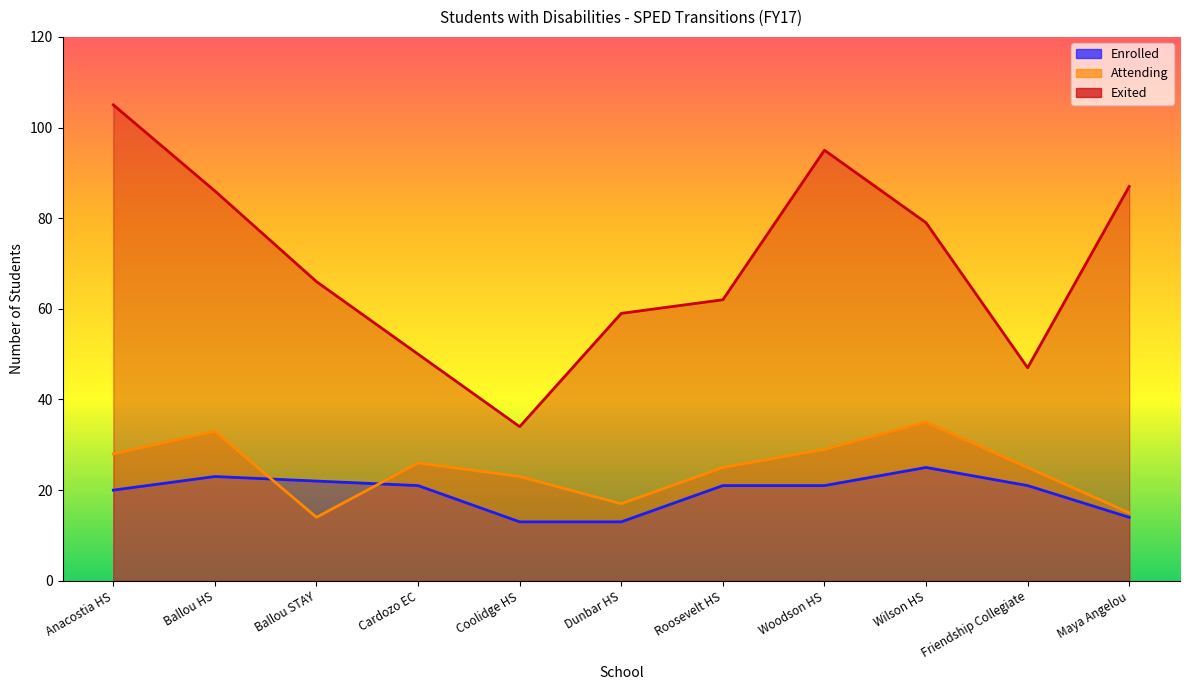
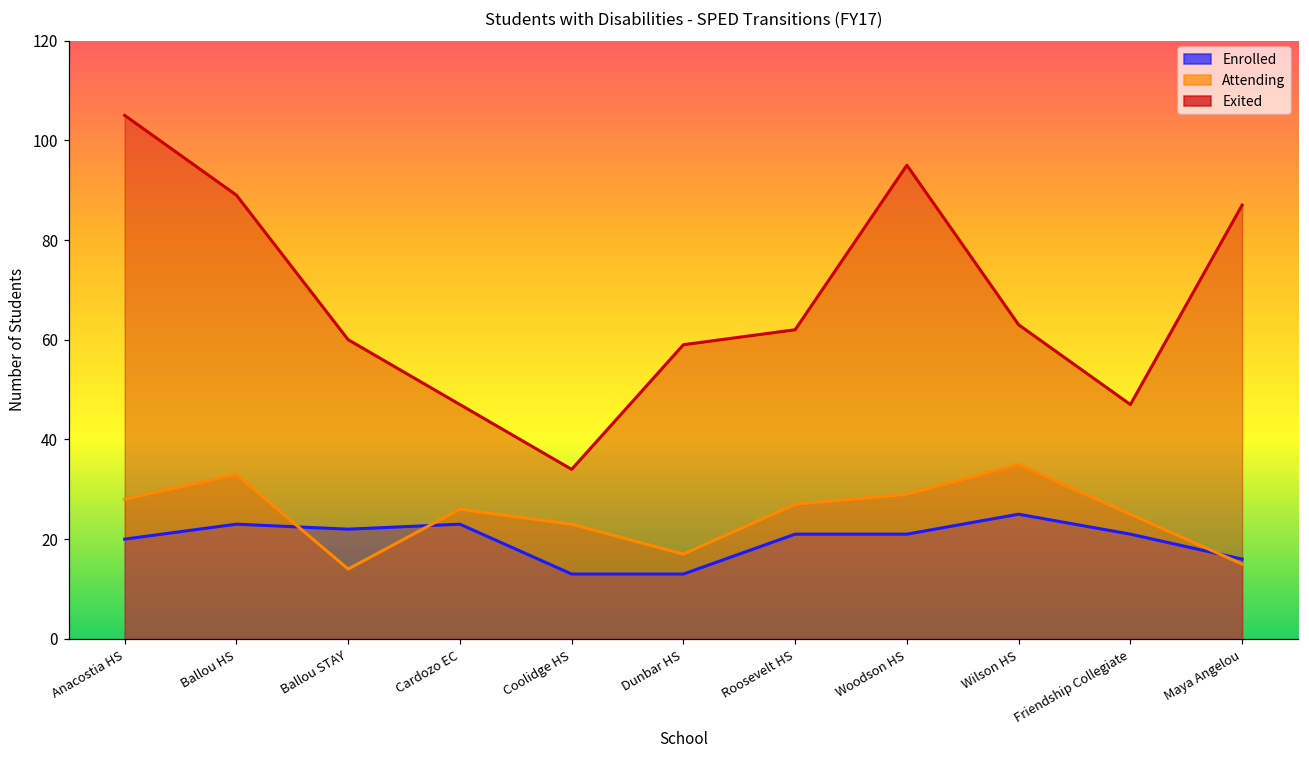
Exited, Ballou HS: 86 -> 89
Exited, Ballou STAY: 66 -> 60
Enrolled, Cardozo EC: 21 -> 23
Exited, Cardozo EC: 50 -> 47
Attending, Roosevelt HS: 25 -> 27
Exited, Wilson HS: 79 -> 63
Enrolled, Maya Angelou: 14 -> 16
